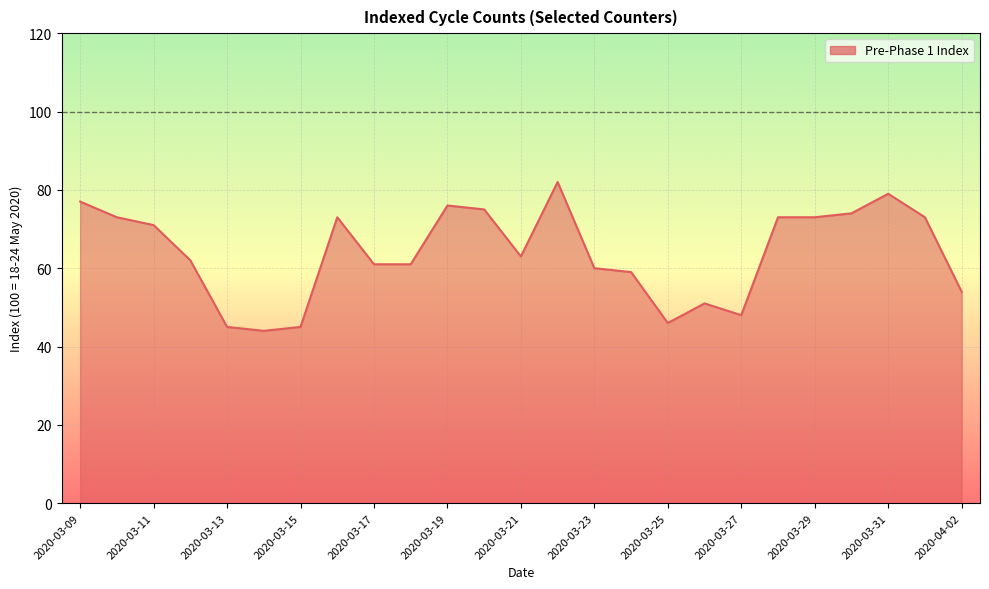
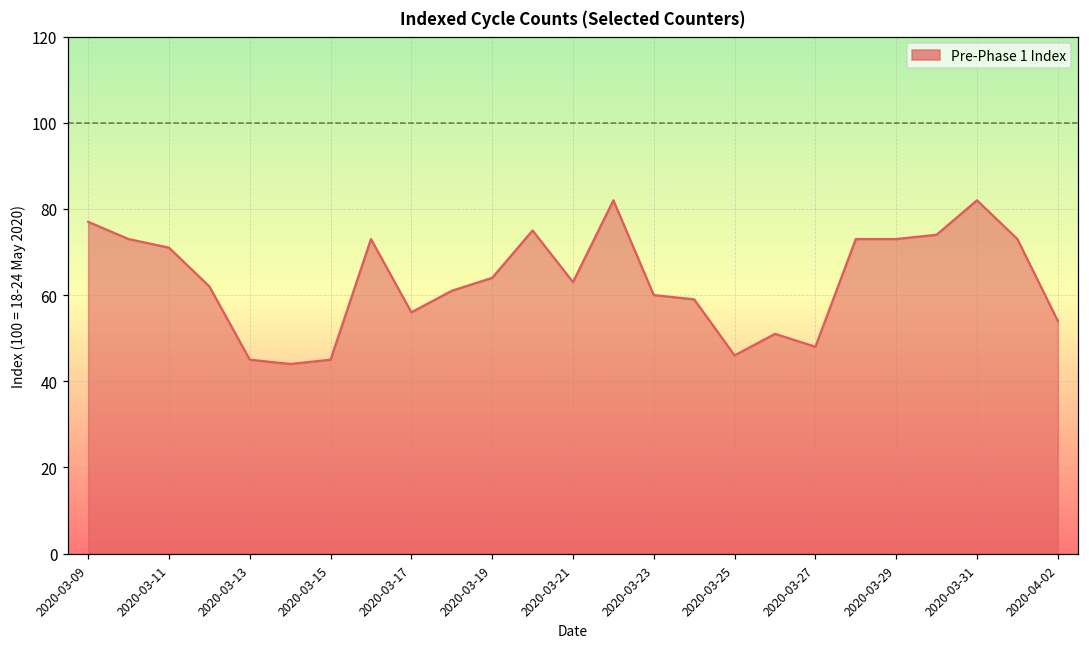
2020-03-17: 61 -> 56
2020-03-19: 76 -> 64
2020-03-31: 79 -> 82
